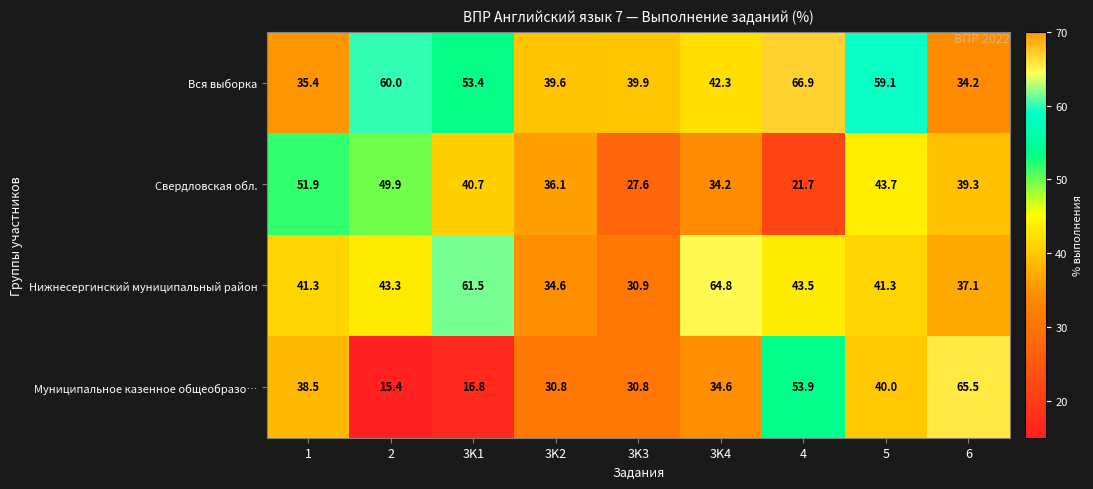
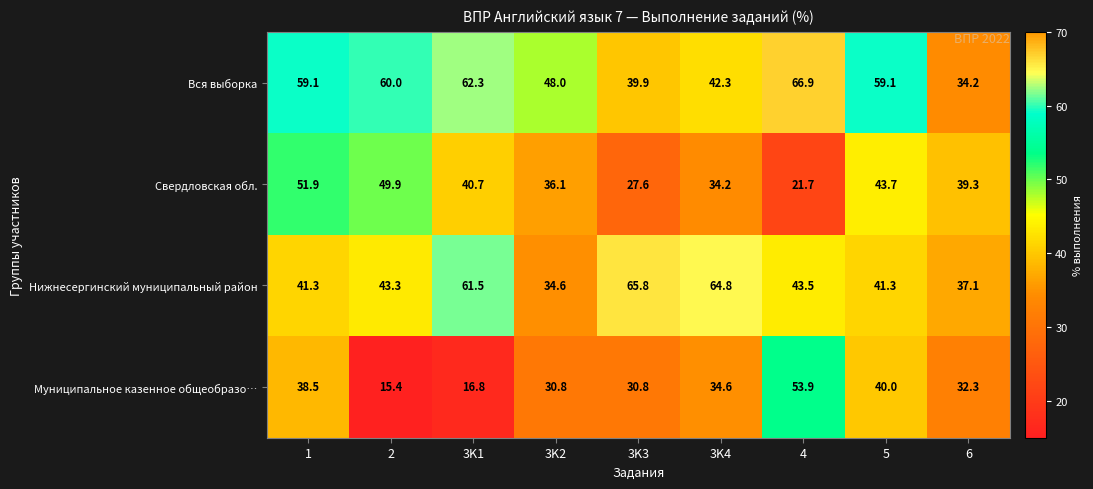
Вся выборка, 1: 35.4 -> 59.1
Вся выборка, 3K1: 53.4 -> 62.3
Вся выборка, 3K2: 39.6 -> 48.0
Нижнесергинский муниципальный район, 3K3: 30.9 -> 65.8
Муниципальное казенное общеобразо…, 6: 65.5 -> 32.3
